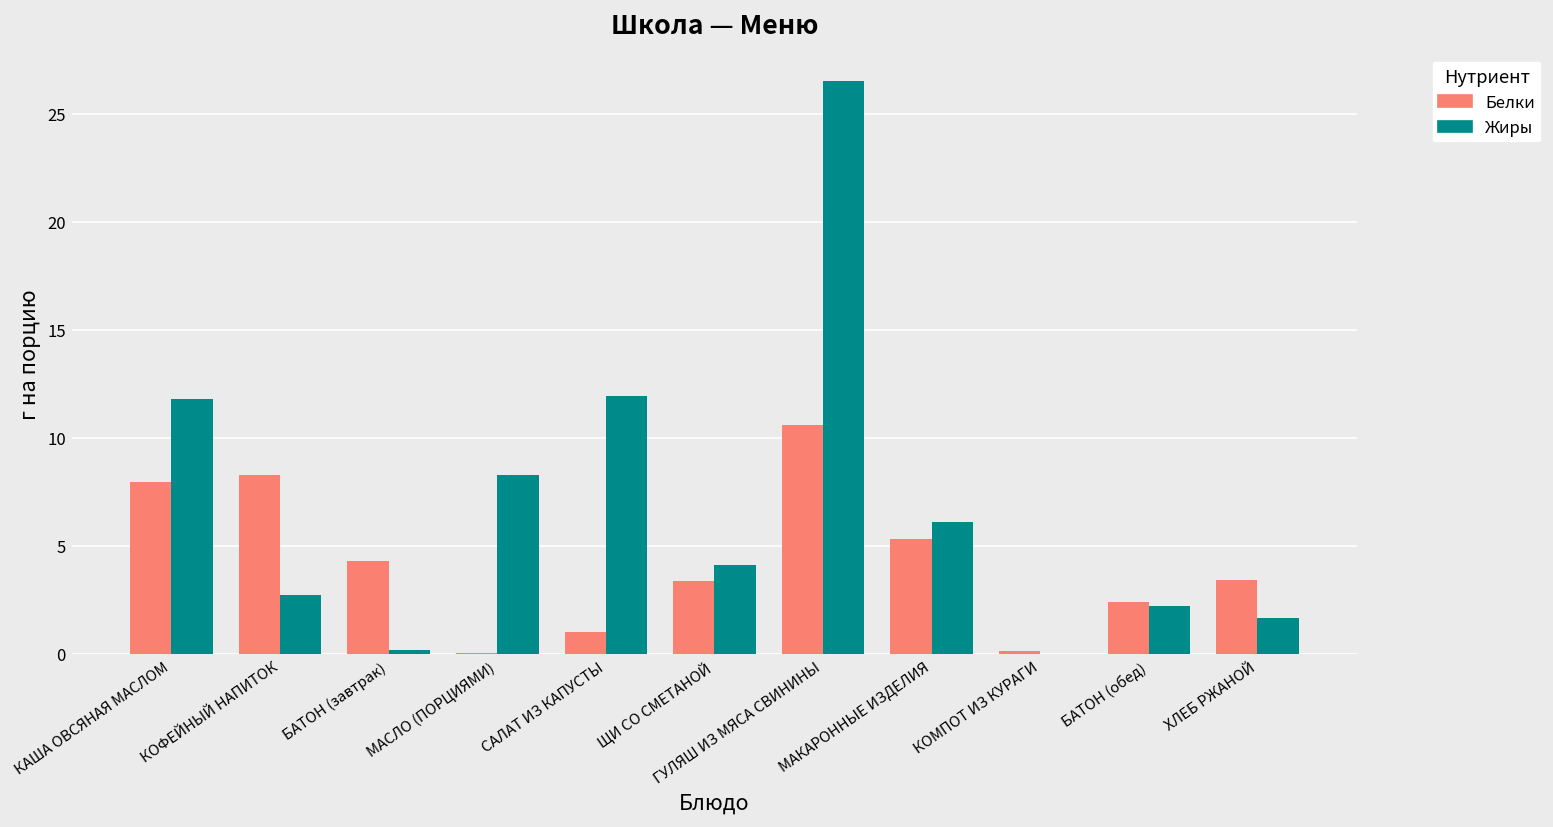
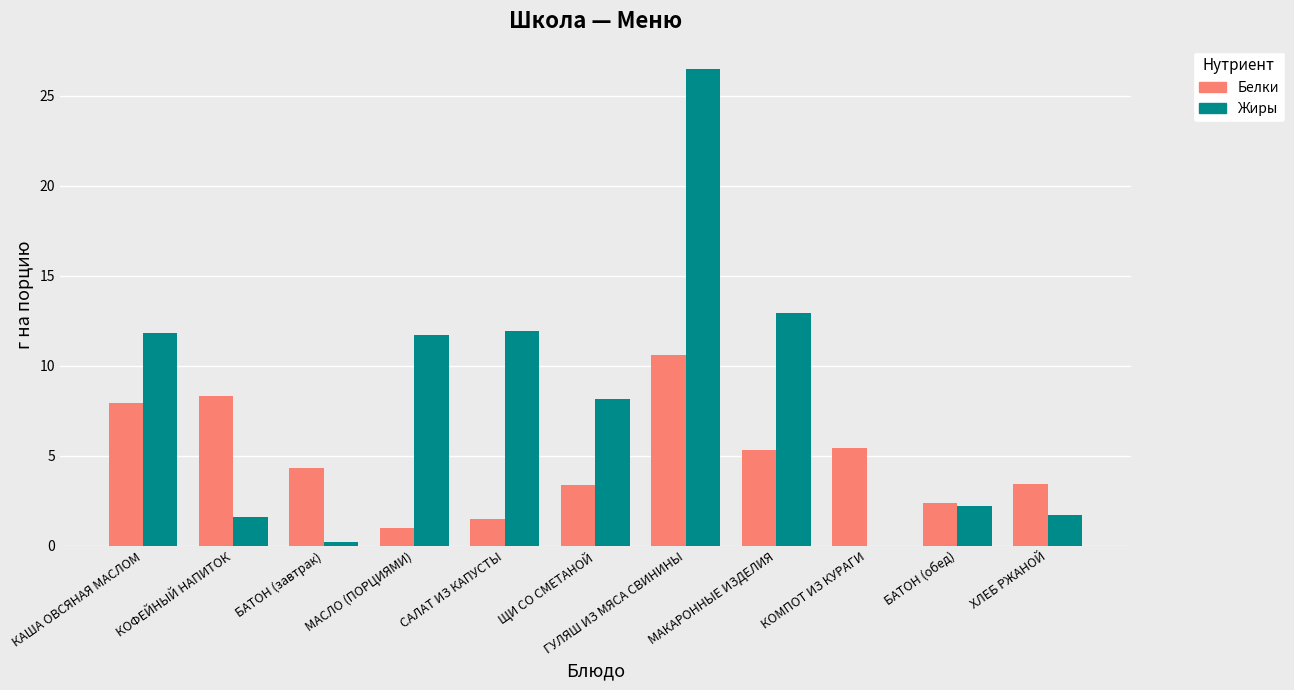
Жиры, КОФЕЙНЫЙ НАПИТОК: 2.7 -> 1.6
Белки, МАСЛО (ПОРЦИЯМИ): 0.1 -> 1.0
Жиры, МАСЛО (ПОРЦИЯМИ): 8.3 -> 11.7
Белки, САЛАТ ИЗ КАПУСТЫ: 1.0 -> 1.5
Жиры, ЩИ СО СМЕТАНОЙ: 4.1 -> 8.1
Жиры, МАКАРОННЫЕ ИЗДЕЛИЯ: 6.1 -> 12.9
Белки, КОМПОТ ИЗ КУРАГИ: 0.1 -> 5.4
